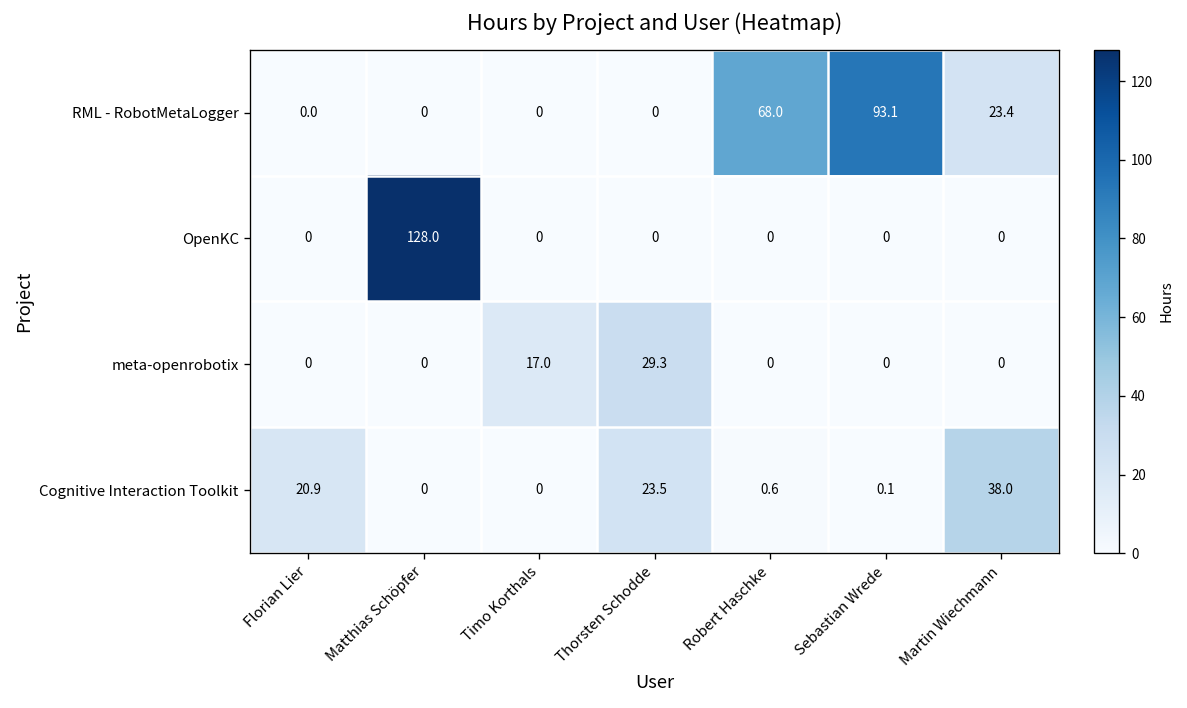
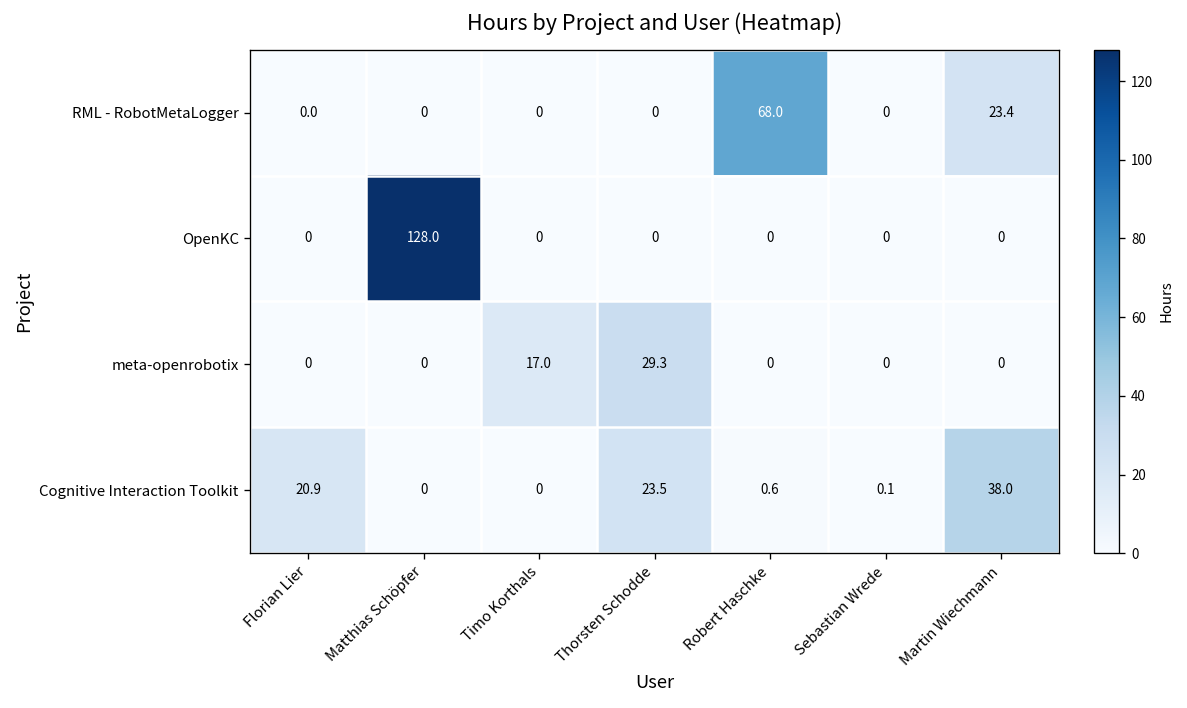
RML - RobotMetaLogger, Sebastian Wrede: 93.1 -> 0
